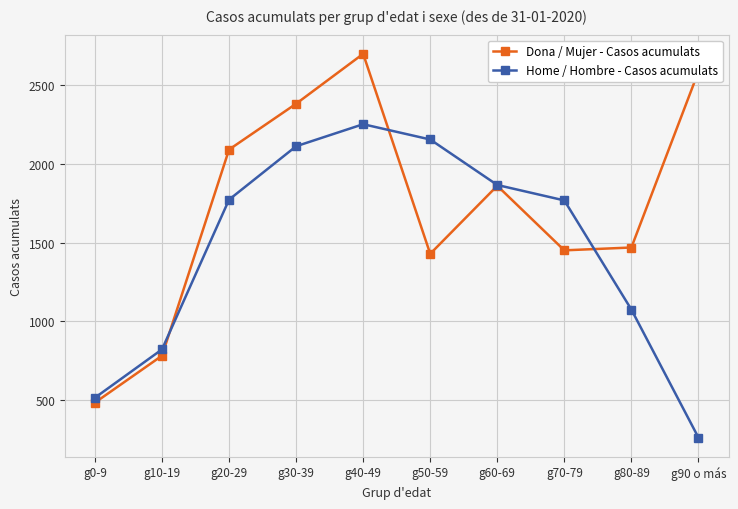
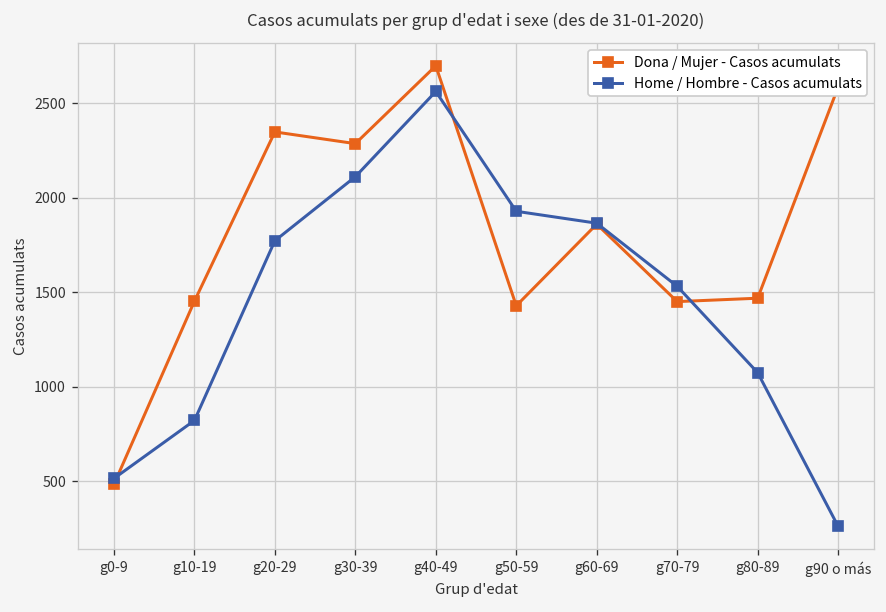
Dona / Mujer - Casos acumulats, g10-19: 780 -> 1450
Dona / Mujer - Casos acumulats, g20-29: 2090 -> 2350
Dona / Mujer - Casos acumulats, g30-39: 2380 -> 2290
Home / Hombre - Casos acumulats, g40-49: 2250 -> 2560
Home / Hombre - Casos acumulats, g50-59: 2160 -> 1930
Home / Hombre - Casos acumulats, g70-79: 1770 -> 1530
